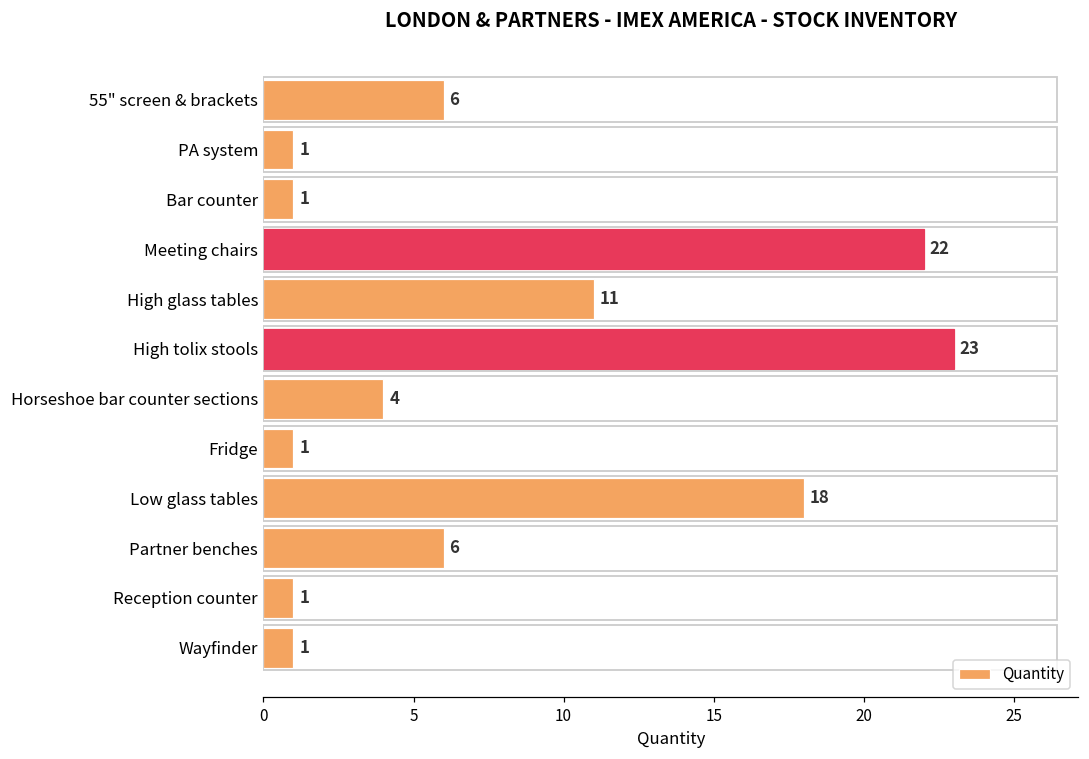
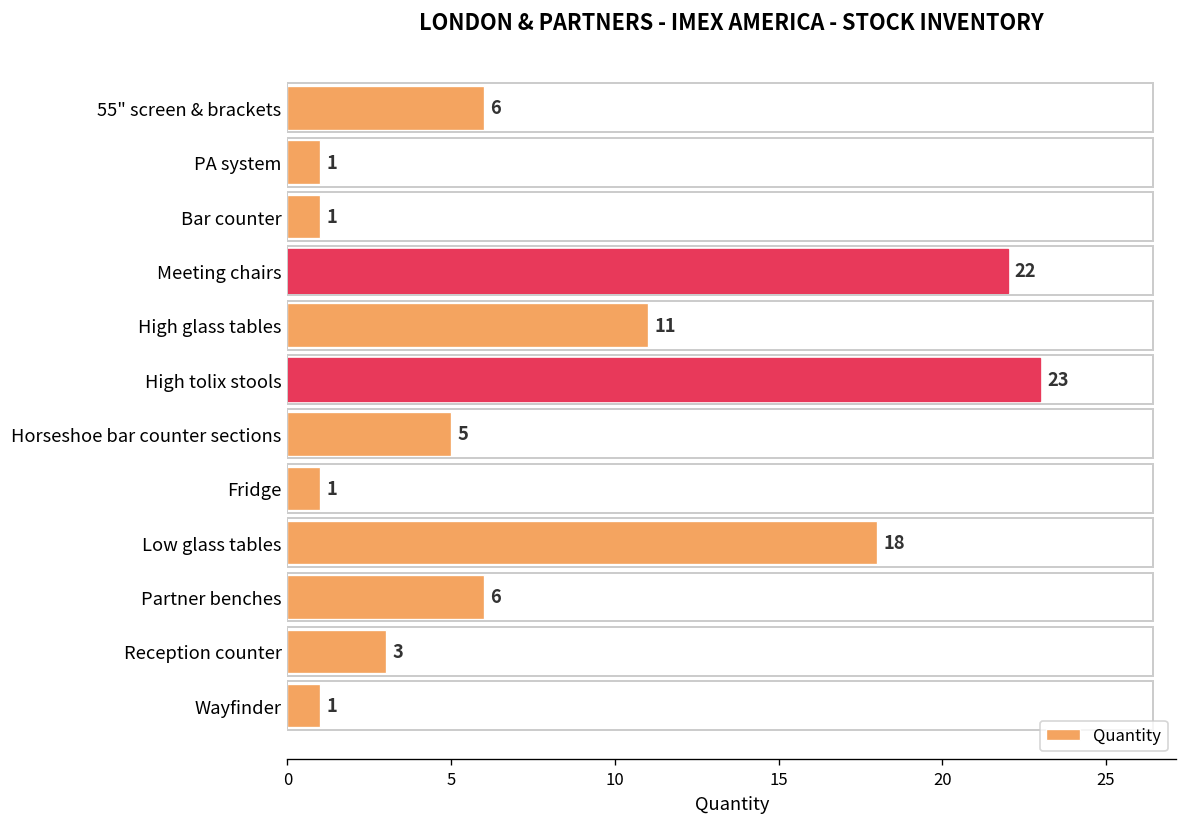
Horseshoe bar counter sections: 4 -> 5
Reception counter: 1 -> 3
